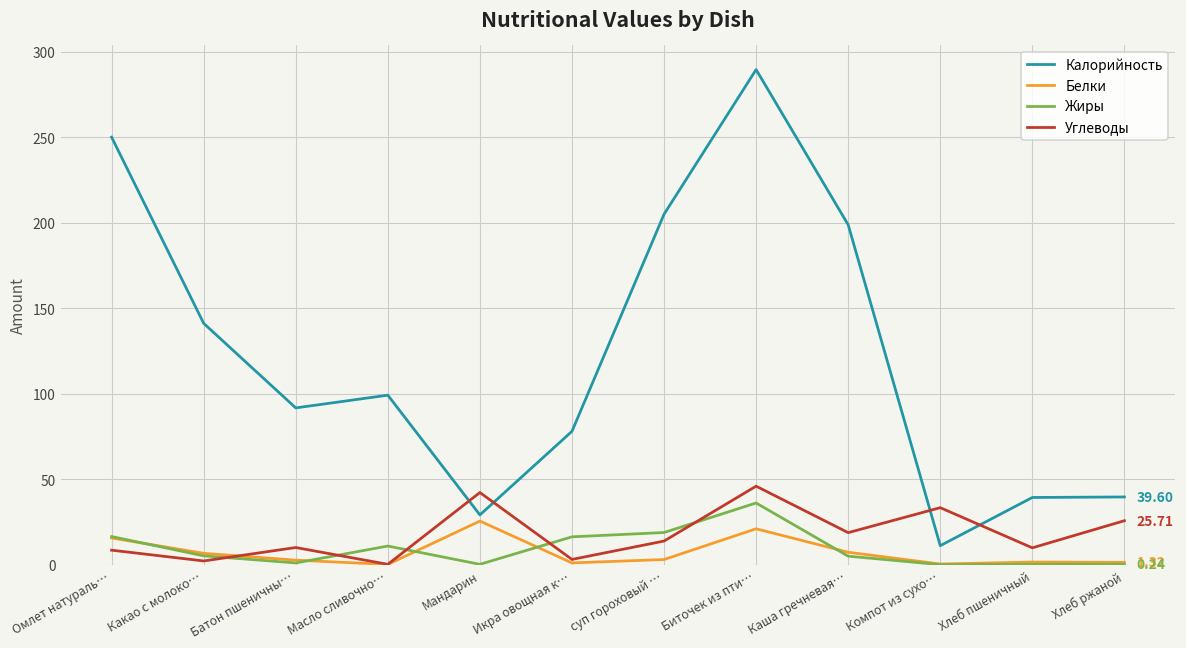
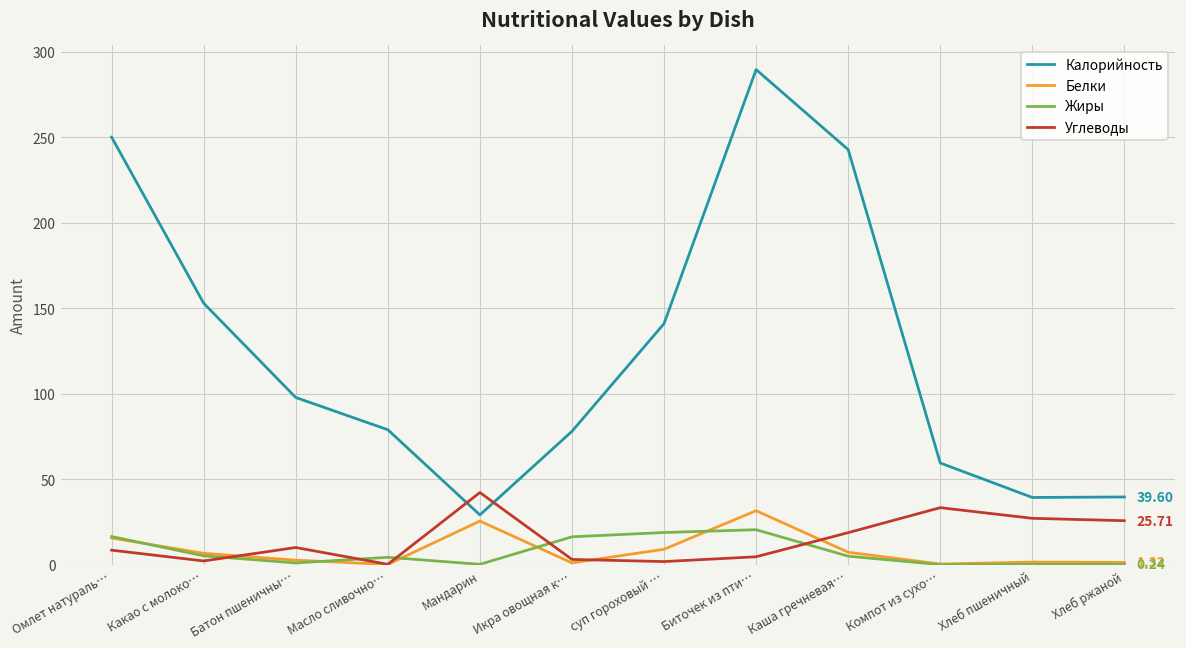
Калорийность, Какао с молоко…: 141 -> 153
Калорийность, Батон пшеничны…: 92 -> 98
Калорийность, Масло сливочно…: 99 -> 79
Жиры, Масло сливочно…: 11 -> 4
Калорийность, суп гороховый …: 205 -> 141
Белки, суп гороховый …: 3 -> 9
Углеводы, суп гороховый …: 14 -> 2
Белки, Биточек из пти…: 21 -> 32
Жиры, Биточек из пти…: 36 -> 20
Углеводы, Биточек из пти…: 46 -> 5
Калорийность, Каша гречневая…: 199 -> 243
Калорийность, Компот из сухо…: 11 -> 59
Углеводы, Хлеб пшеничный: 10 -> 27
